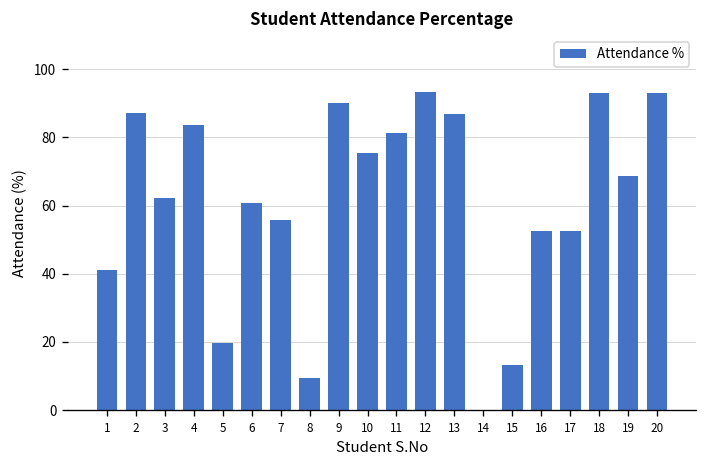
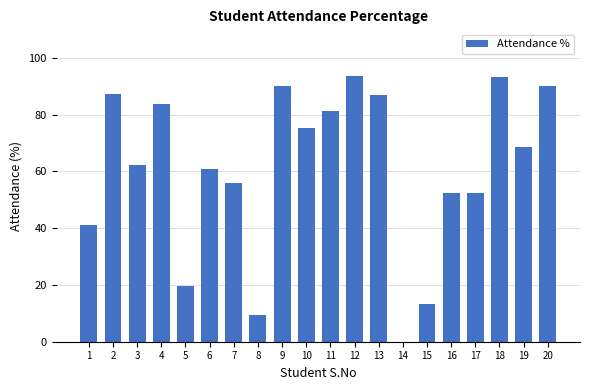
20: 93 -> 90
